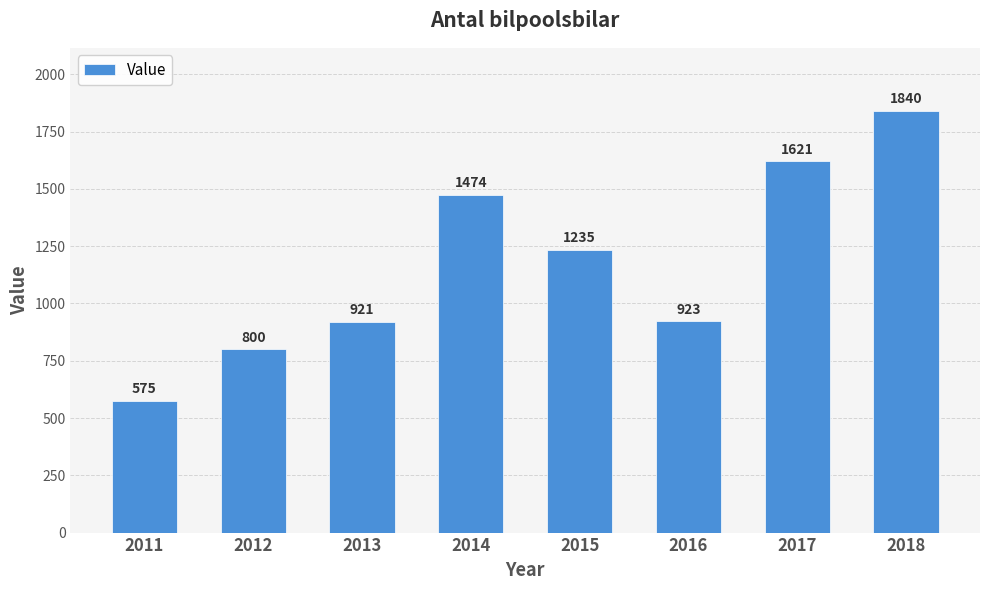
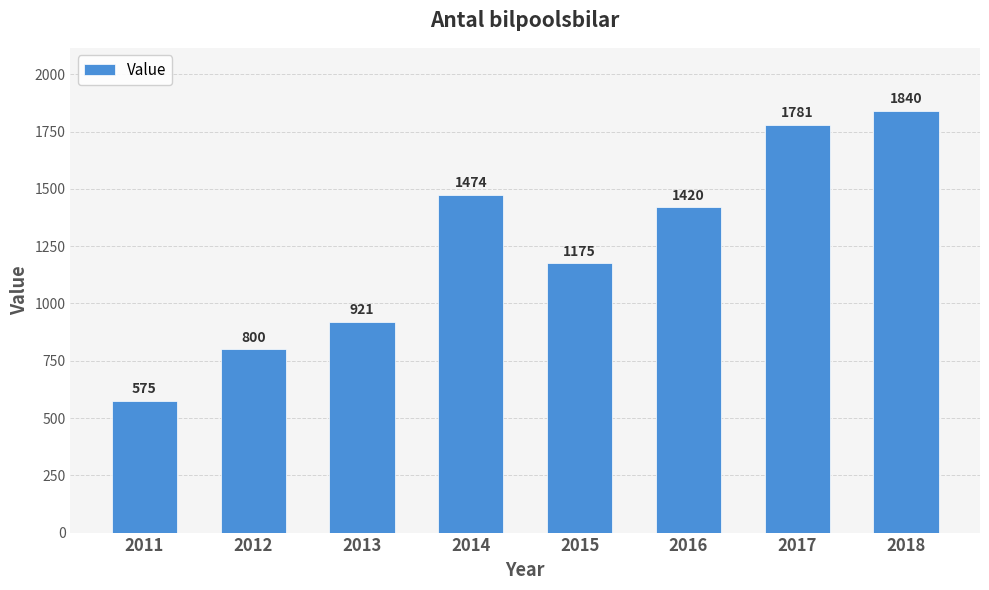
2015: 1235 -> 1175
2016: 923 -> 1420
2017: 1621 -> 1781
